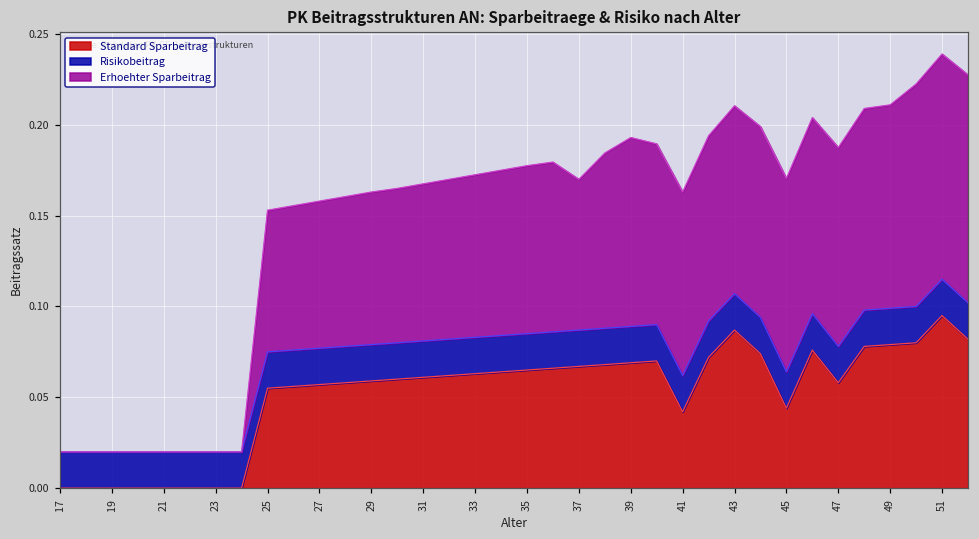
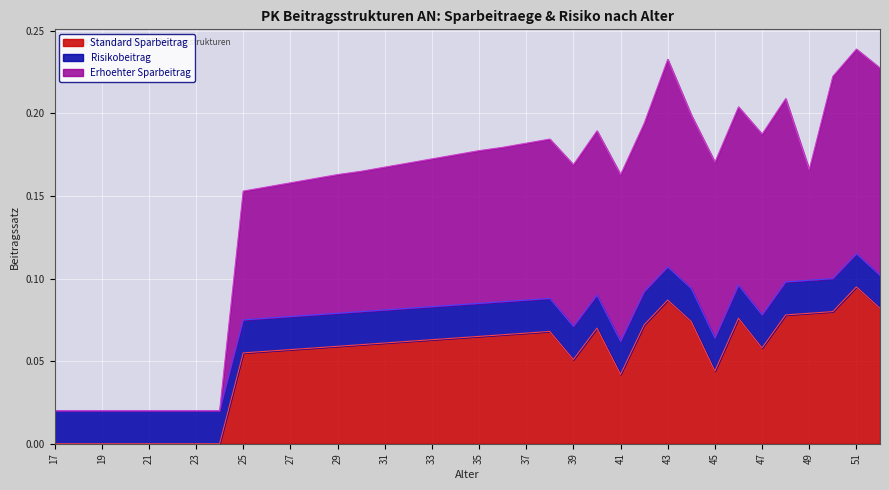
Erhoehter Sparbeitrag, 37: 0.083 -> 0.095
Standard Sparbeitrag, 39: 0.069 -> 0.051
Erhoehter Sparbeitrag, 39: 0.104 -> 0.098
Erhoehter Sparbeitrag, 43: 0.104 -> 0.126
Erhoehter Sparbeitrag, 49: 0.112 -> 0.067
